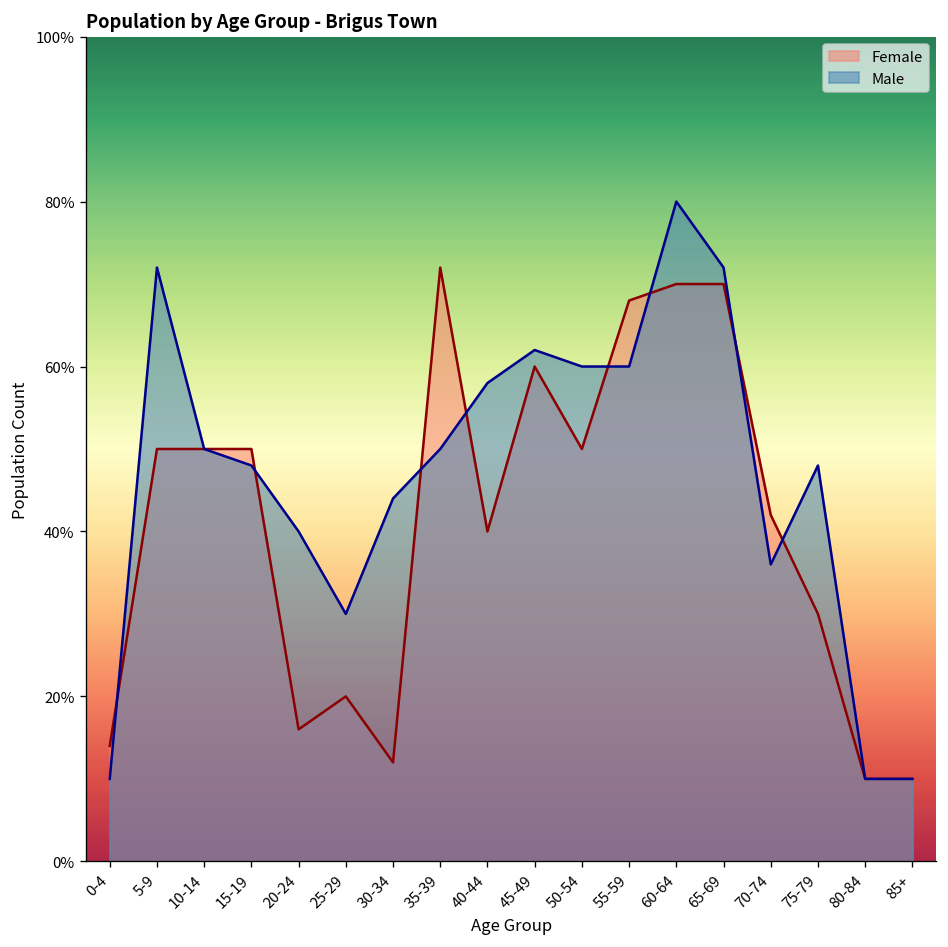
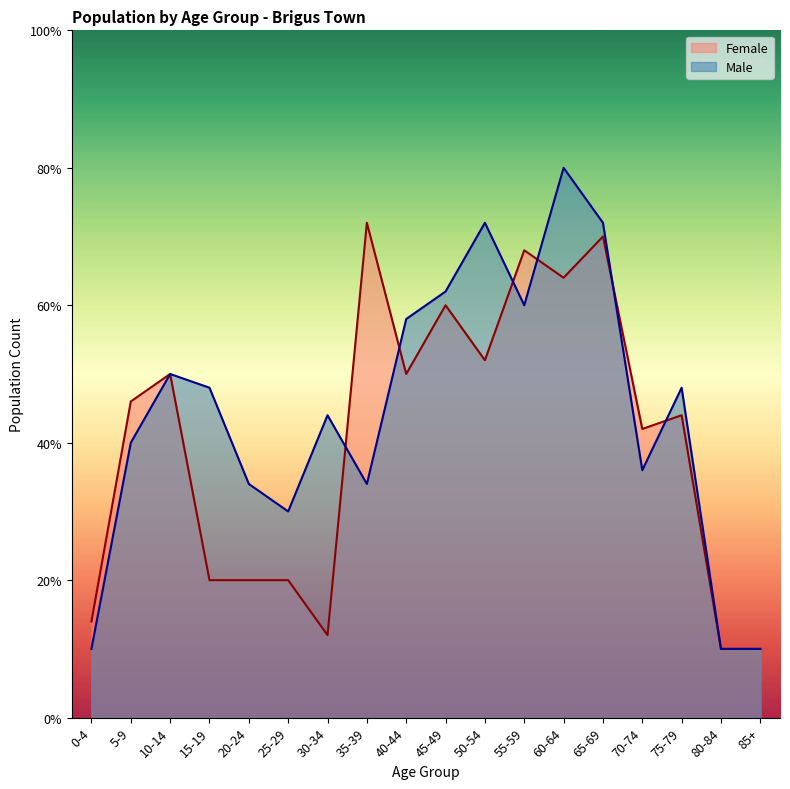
Female, 5-9: 50% -> 46%
Male, 5-9: 72% -> 40%
Female, 15-19: 50% -> 20%
Female, 20-24: 16% -> 20%
Male, 20-24: 40% -> 34%
Male, 35-39: 50% -> 34%
Female, 40-44: 40% -> 50%
Female, 50-54: 50% -> 52%
Male, 50-54: 60% -> 72%
Female, 60-64: 70% -> 64%
Female, 75-79: 30% -> 44%
